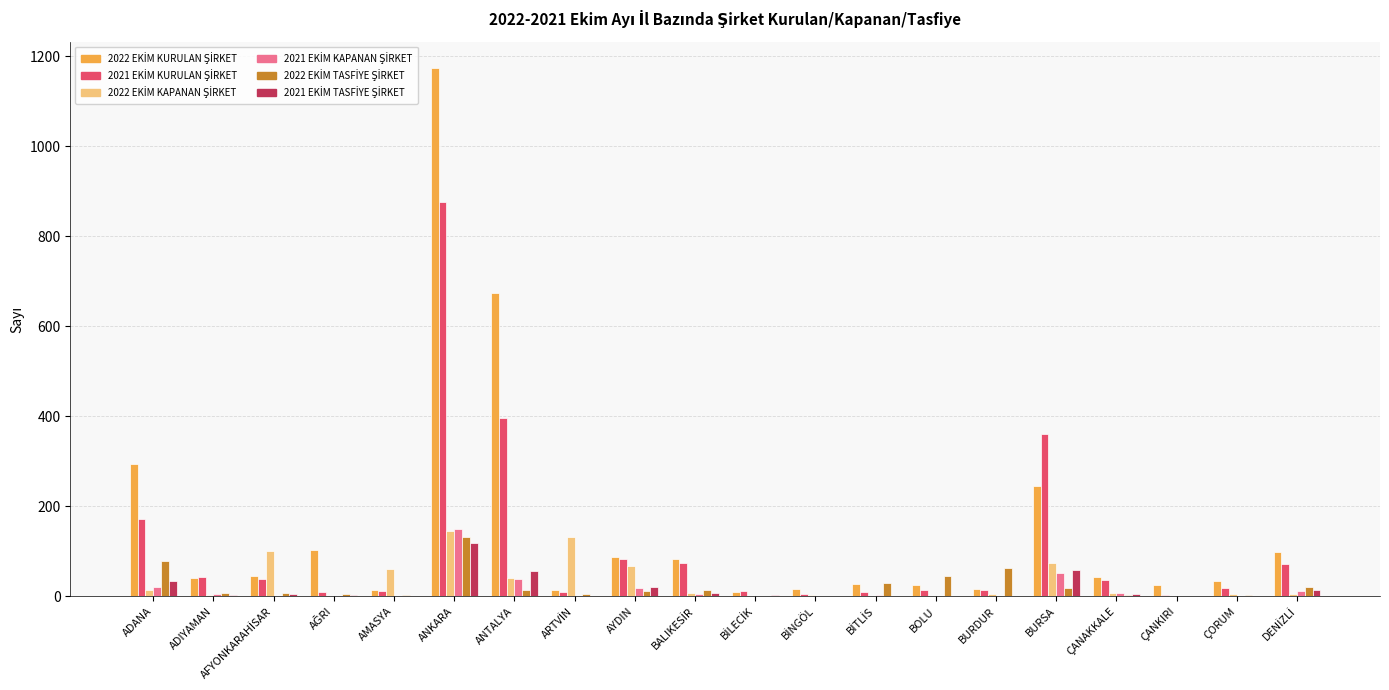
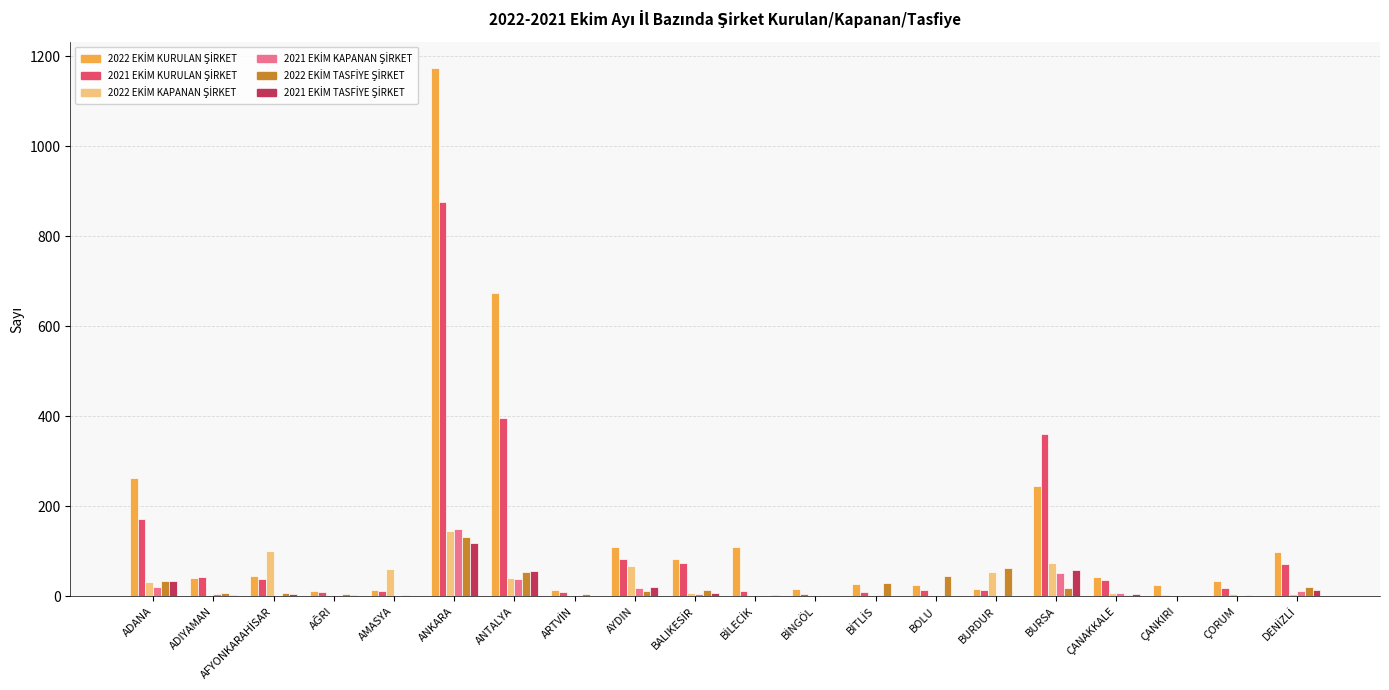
2022 EKİM KURULAN ŞİRKET, ADANA: 300 -> 260
2022 EKİM KAPANAN ŞİRKET, ADANA: 10 -> 30
2022 EKİM TASFİYE ŞİRKET, ADANA: 80 -> 30
2022 EKİM KURULAN ŞİRKET, AĞRI: 100 -> 10
2022 EKİM TASFİYE ŞİRKET, ANTALYA: 10 -> 50
2022 EKİM KAPANAN ŞİRKET, ARTVİN: 130 -> 0
2022 EKİM KURULAN ŞİRKET, AYDIN: 90 -> 110
2022 EKİM KURULAN ŞİRKET, BİLECİK: 10 -> 110
2022 EKİM KAPANAN ŞİRKET, BURDUR: 0 -> 50
